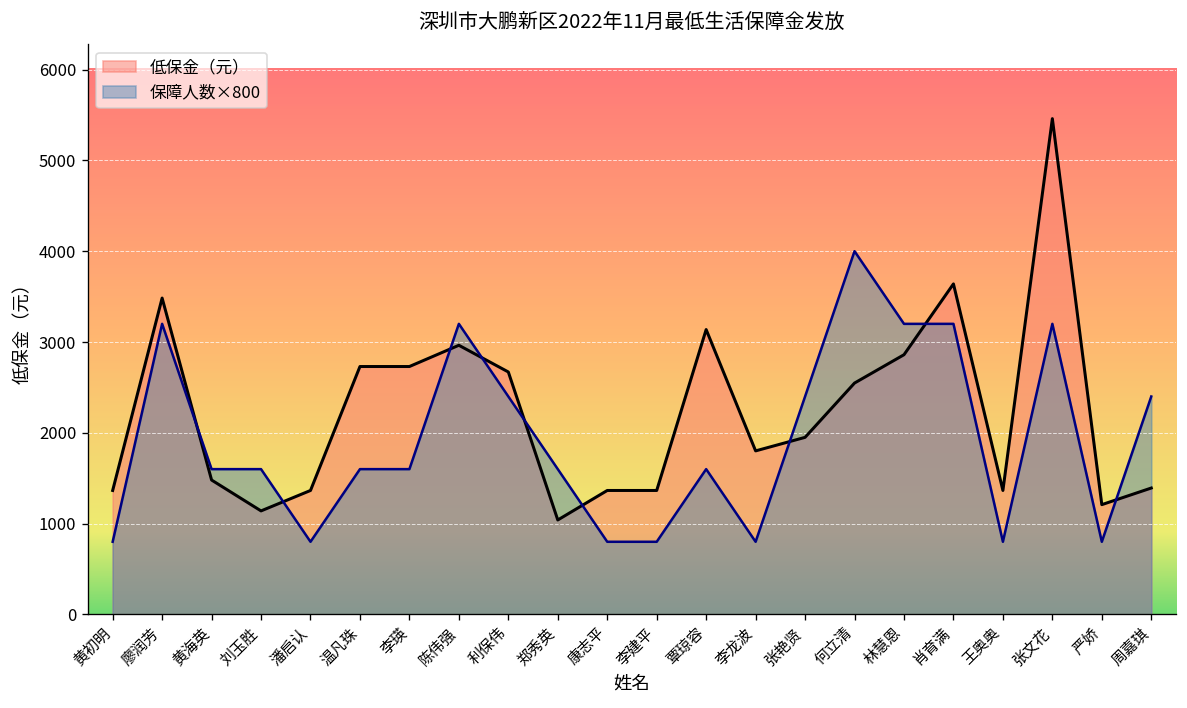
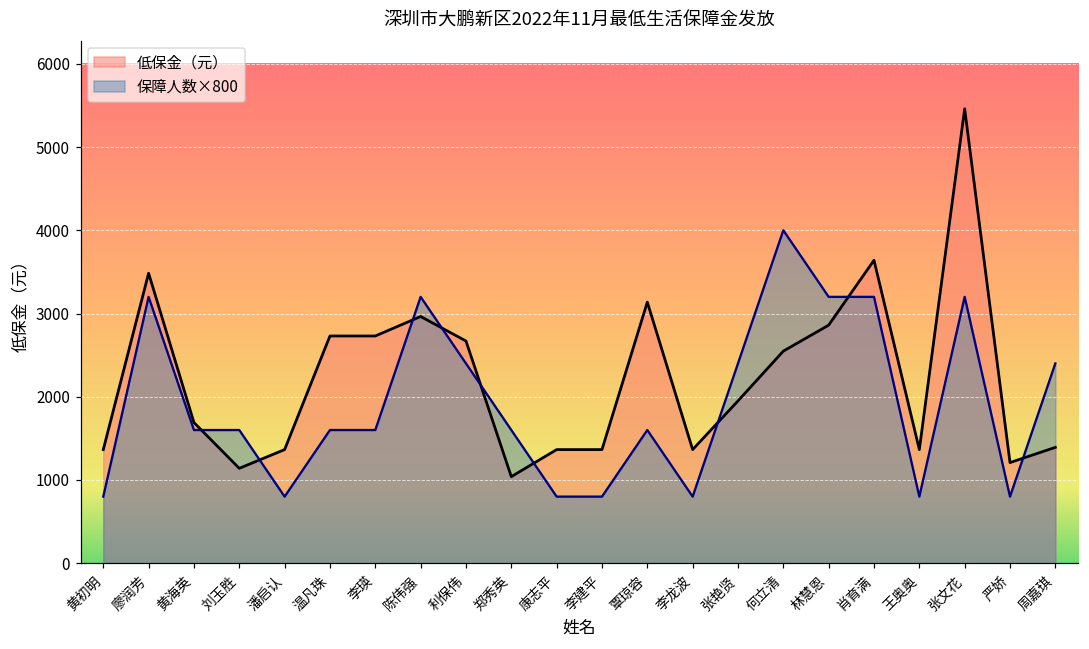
低保金（元）, 黄海英: 1500 -> 1700
低保金（元）, 李龙波: 1800 -> 1400
